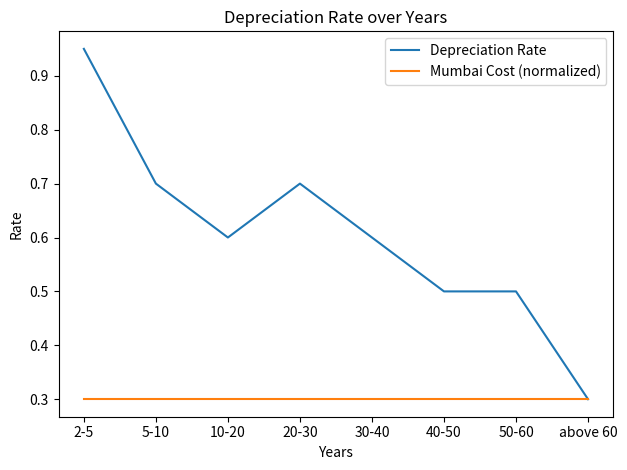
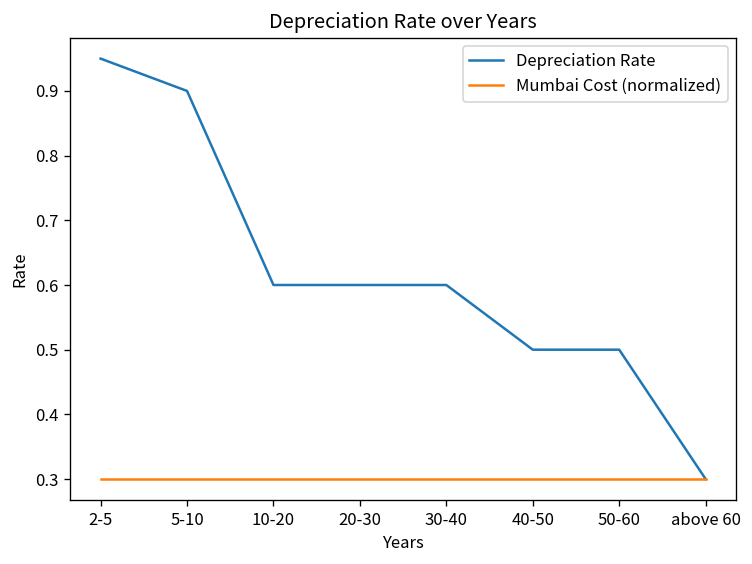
Depreciation Rate, 5-10: 0.7 -> 0.9
Depreciation Rate, 20-30: 0.7 -> 0.6
